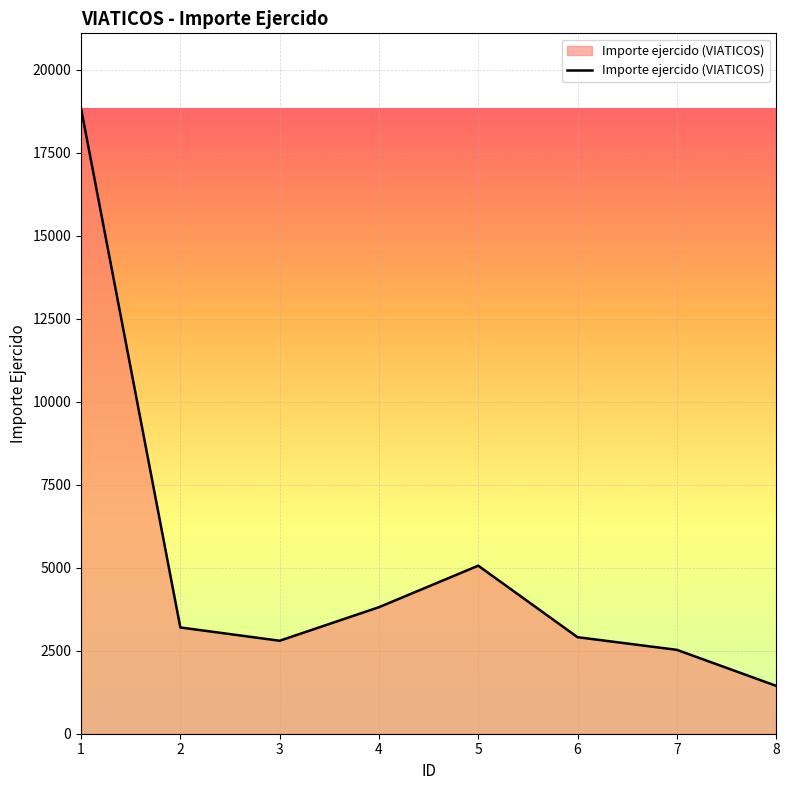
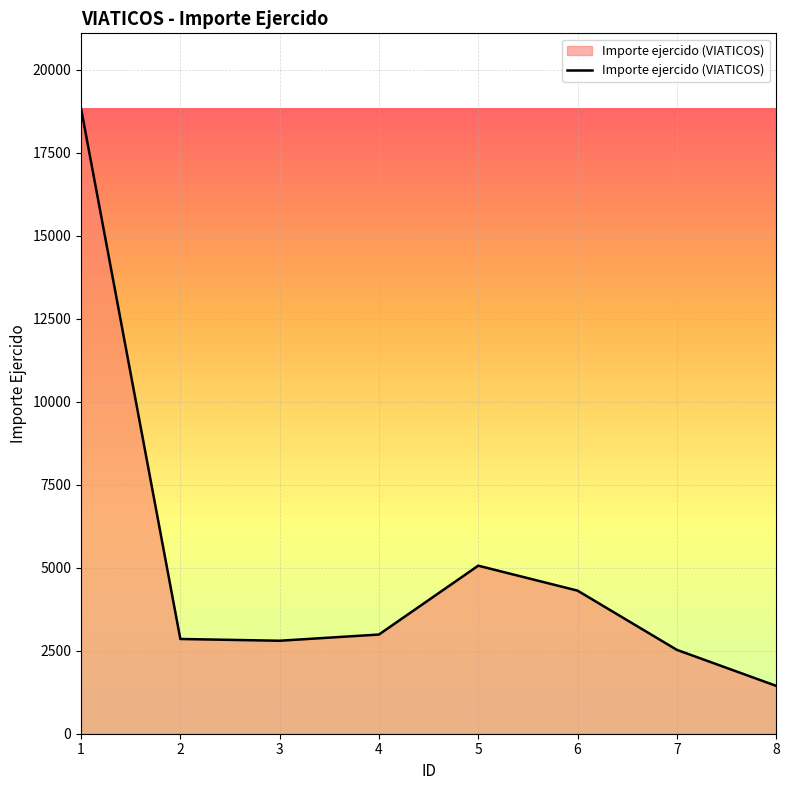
2: 3200 -> 2900
4: 3800 -> 3000
6: 2900 -> 4300
